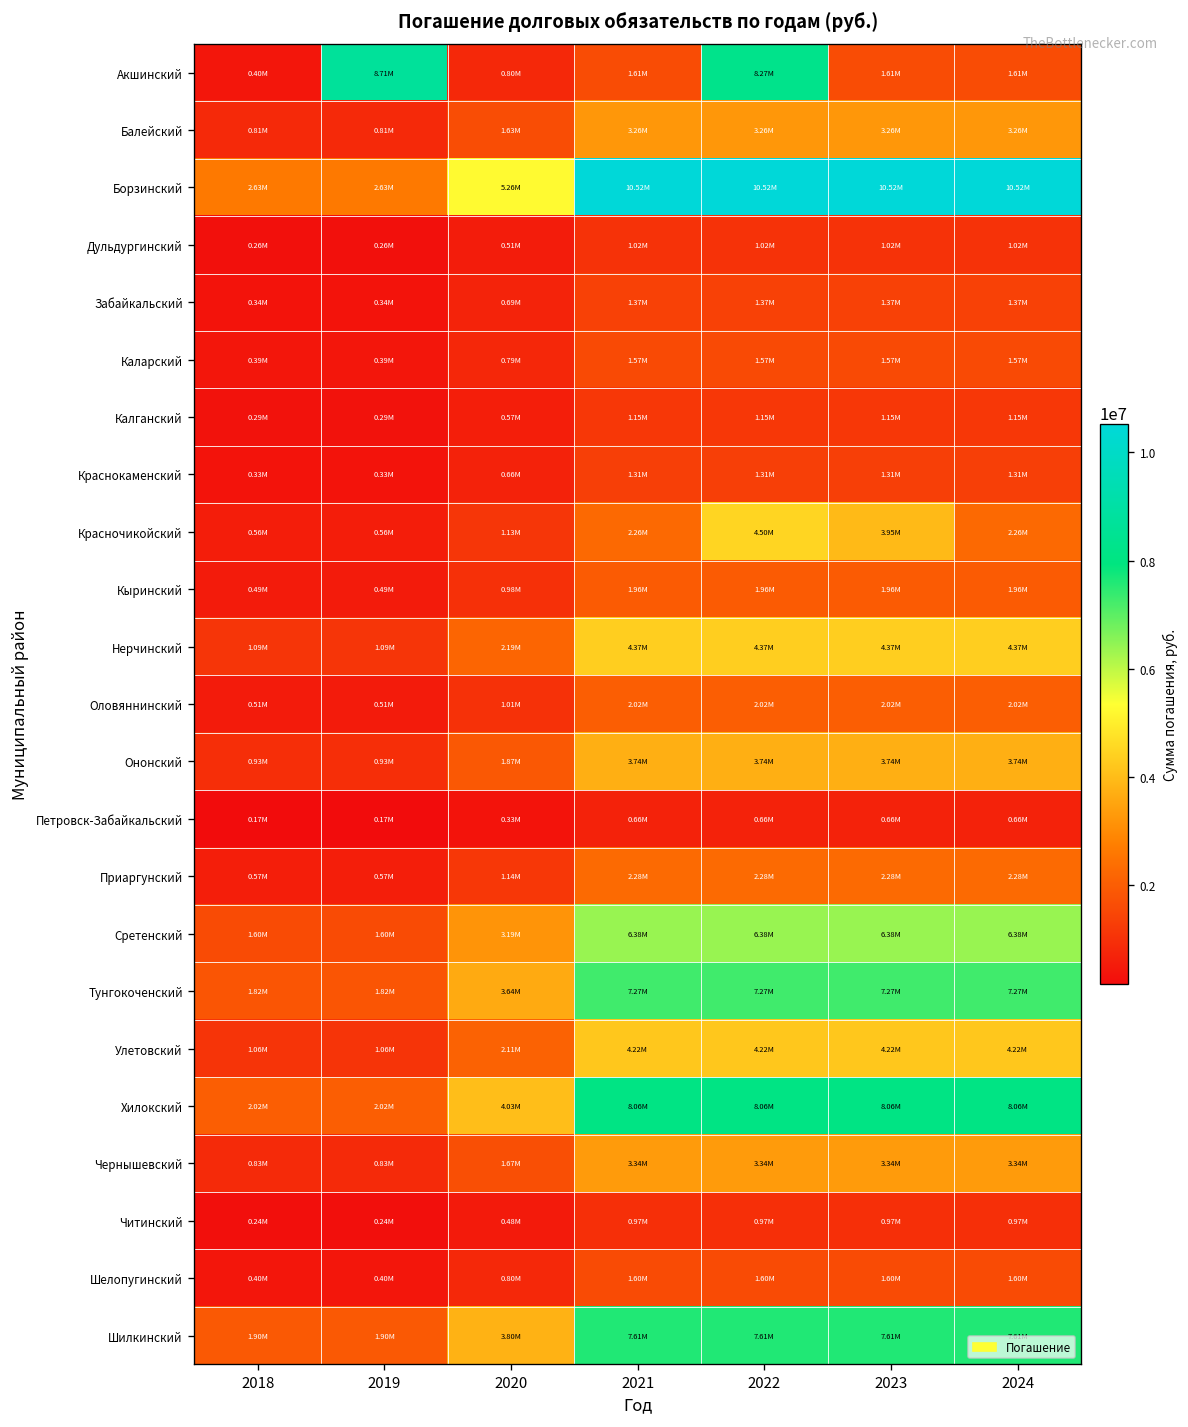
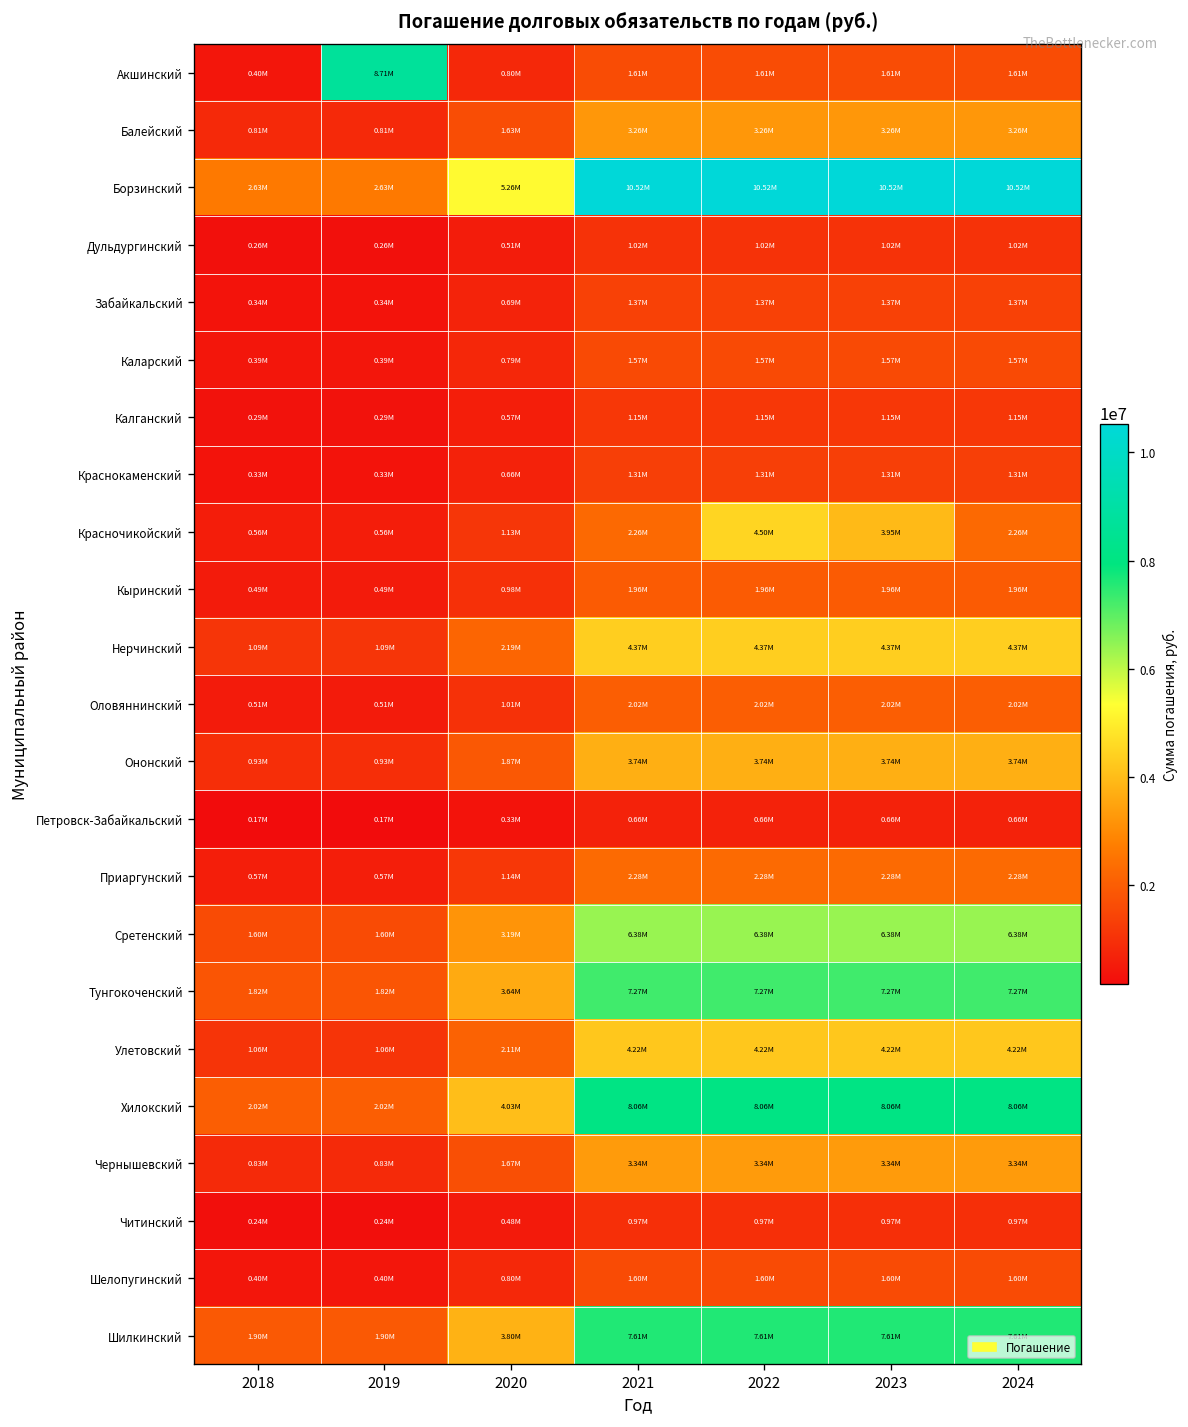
Акшинский, 2022: 8.27M -> 1.61M
